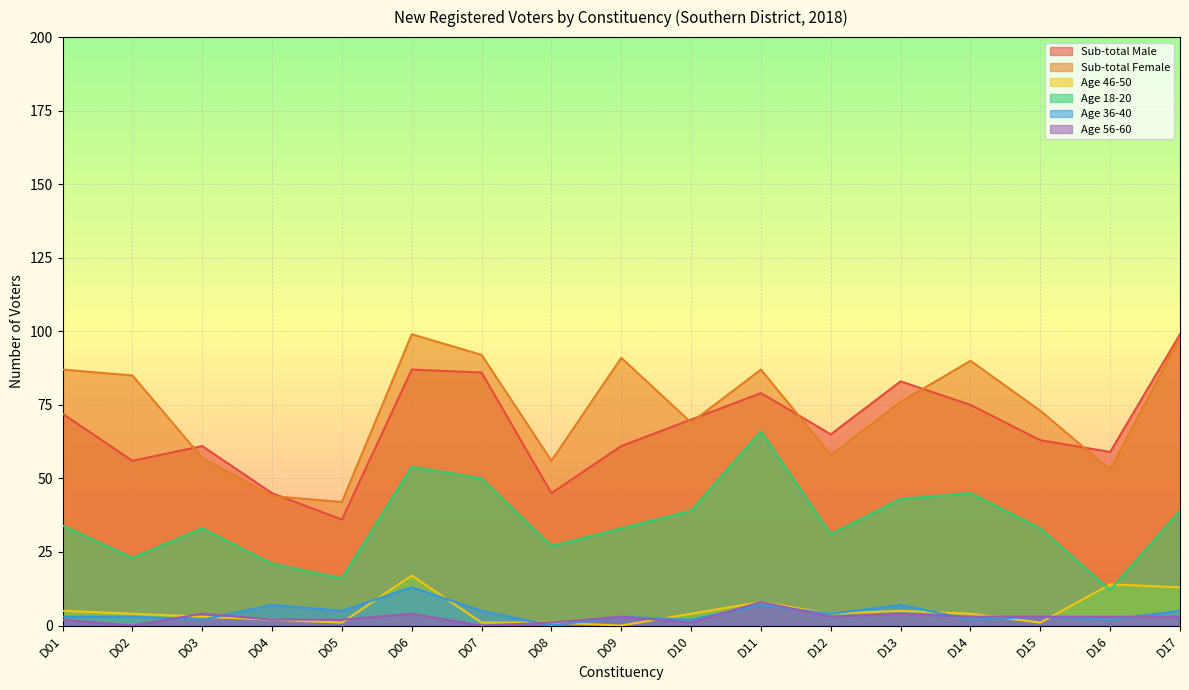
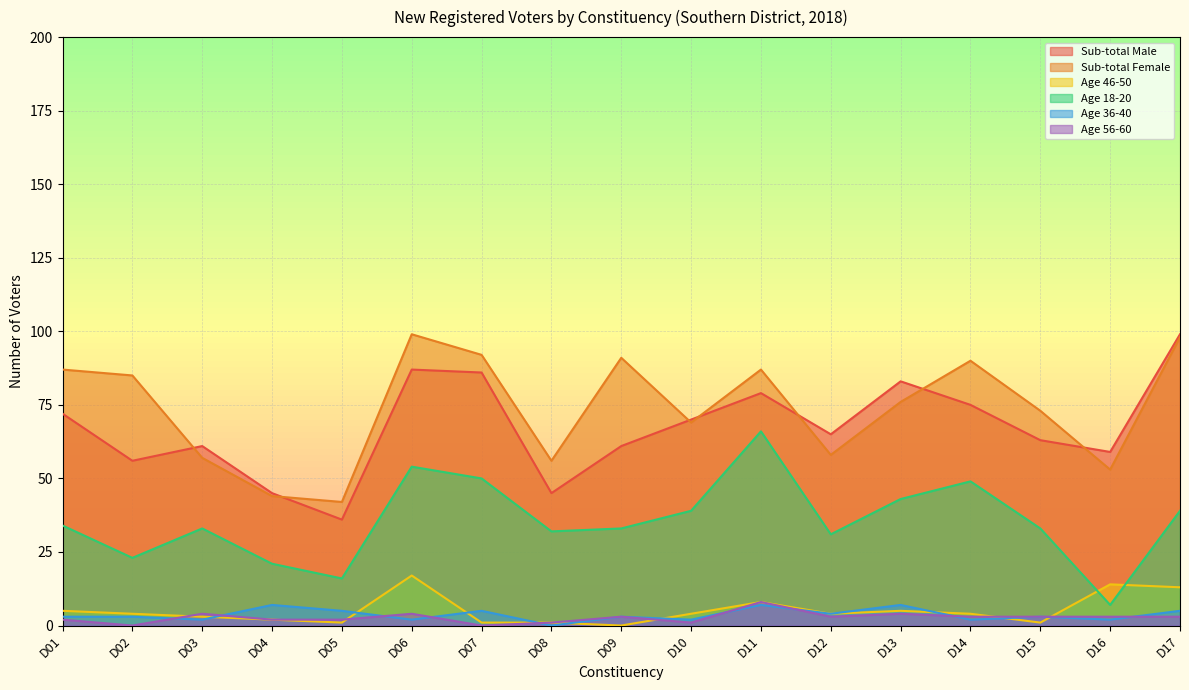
Age 36-40, D06: 13 -> 2
Age 18-20, D08: 27 -> 32
Age 18-20, D14: 45 -> 49
Age 18-20, D16: 12 -> 7
